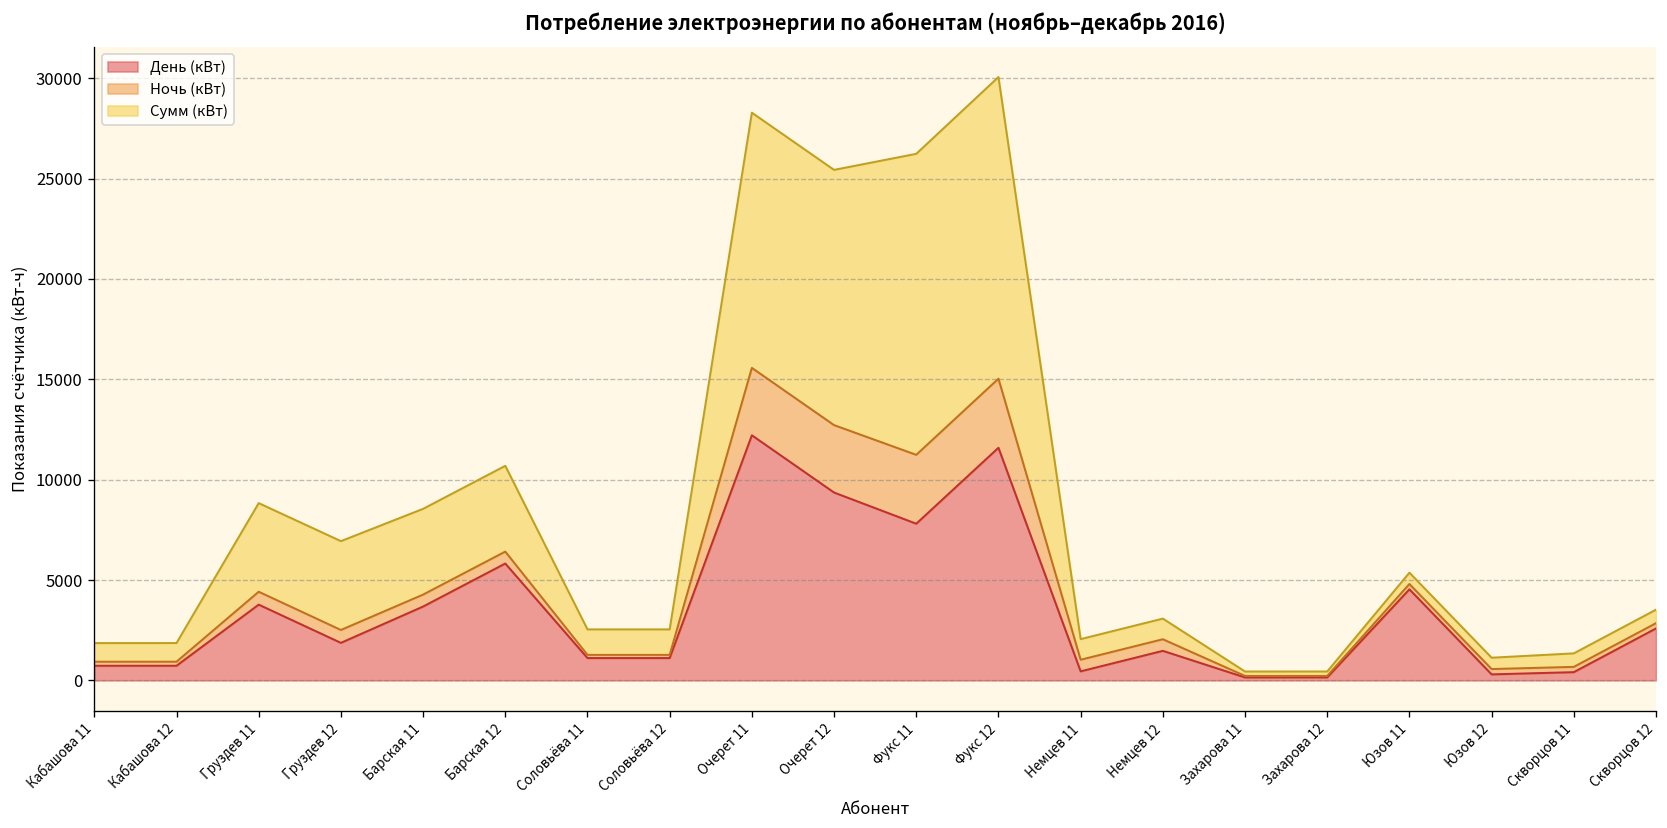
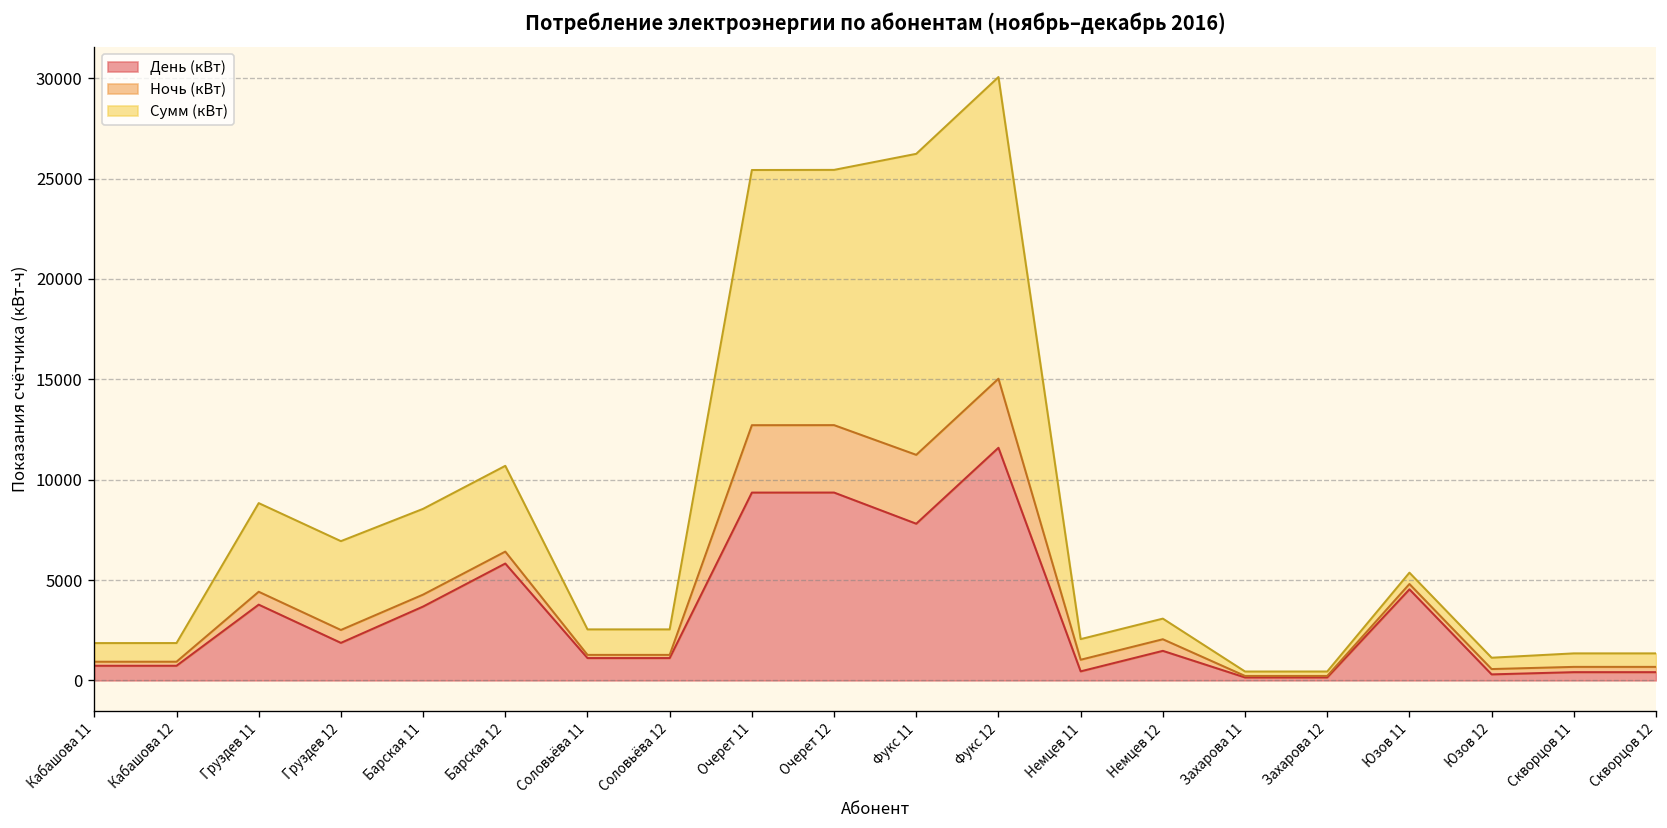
День (кВт), Очерет 11: 12200 -> 9400
День (кВт), Скворцов 12: 2600 -> 400
